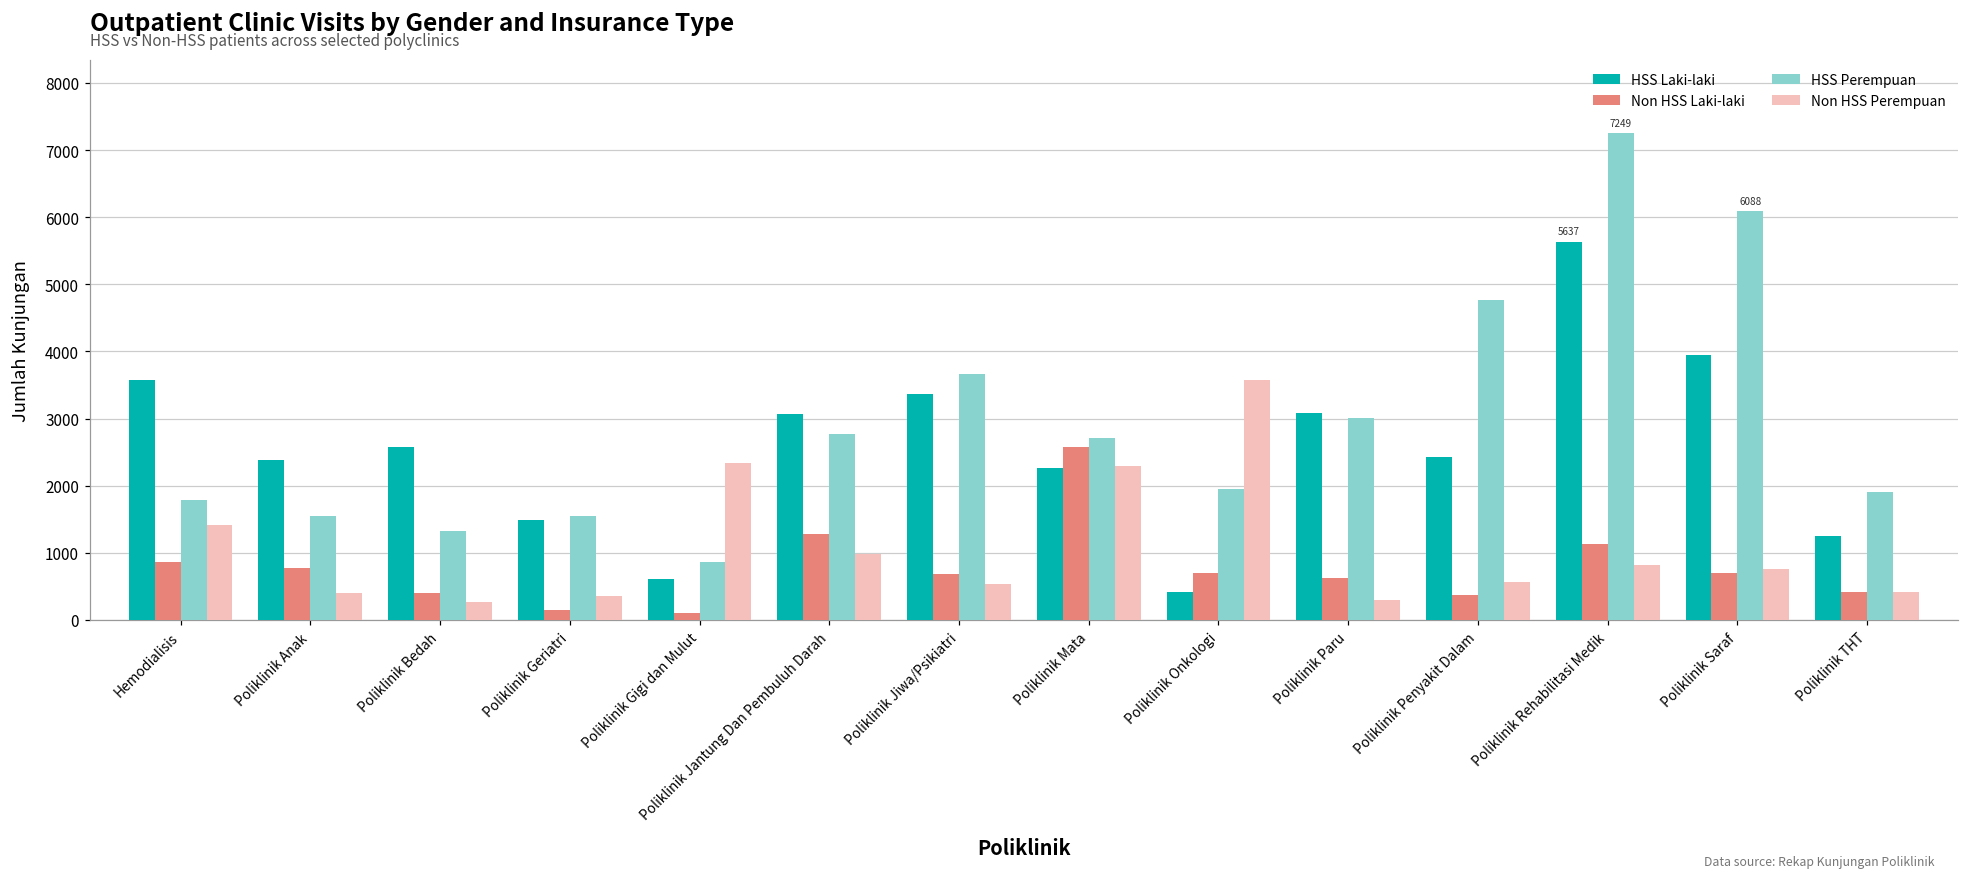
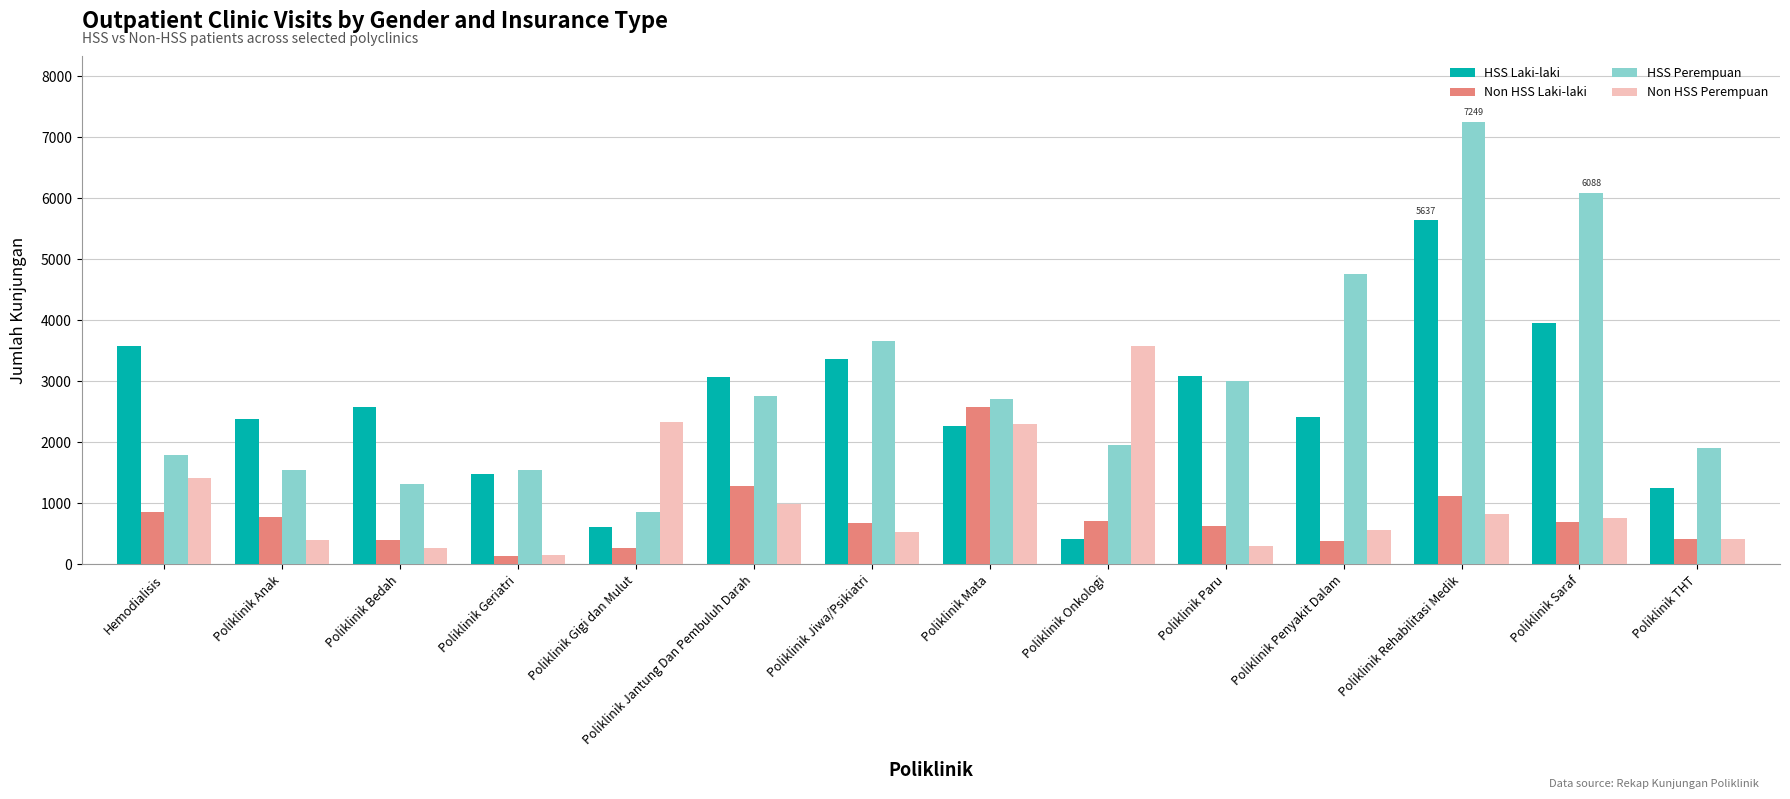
Non HSS Perempuan, Poliklinik Geriatri: 400 -> 200
Non HSS Laki-laki, Poliklinik Gigi dan Mulut: 100 -> 300
